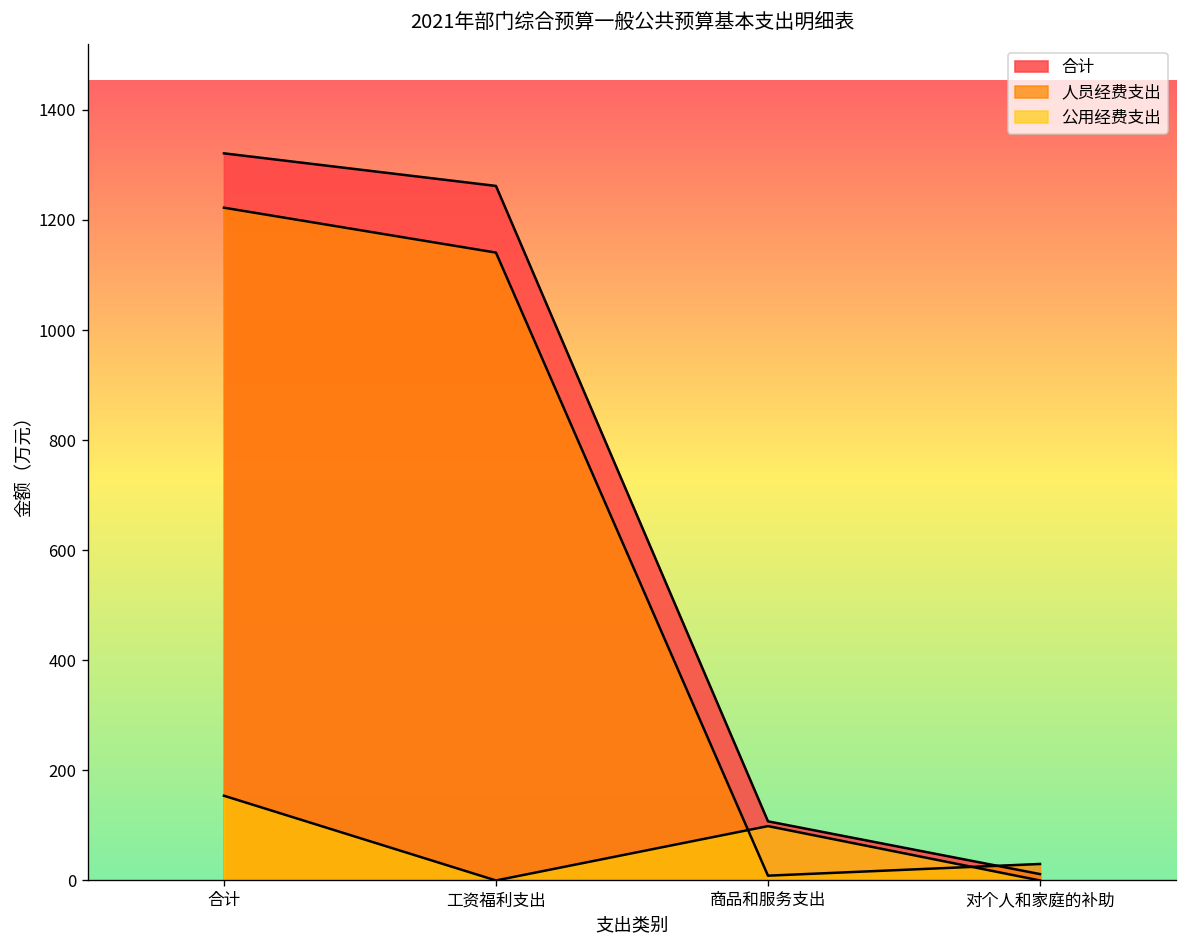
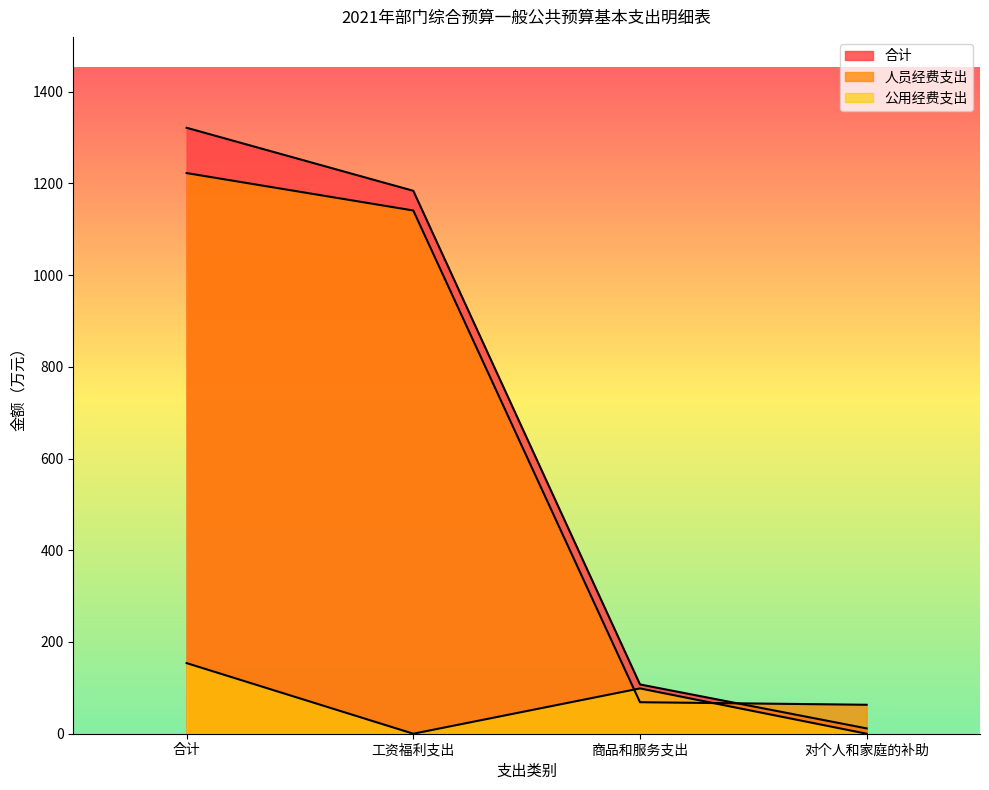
合计, 工资福利支出: 1260 -> 1180
人员经费支出, 商品和服务支出: 10 -> 70
人员经费支出, 对个人和家庭的补助: 30 -> 60
